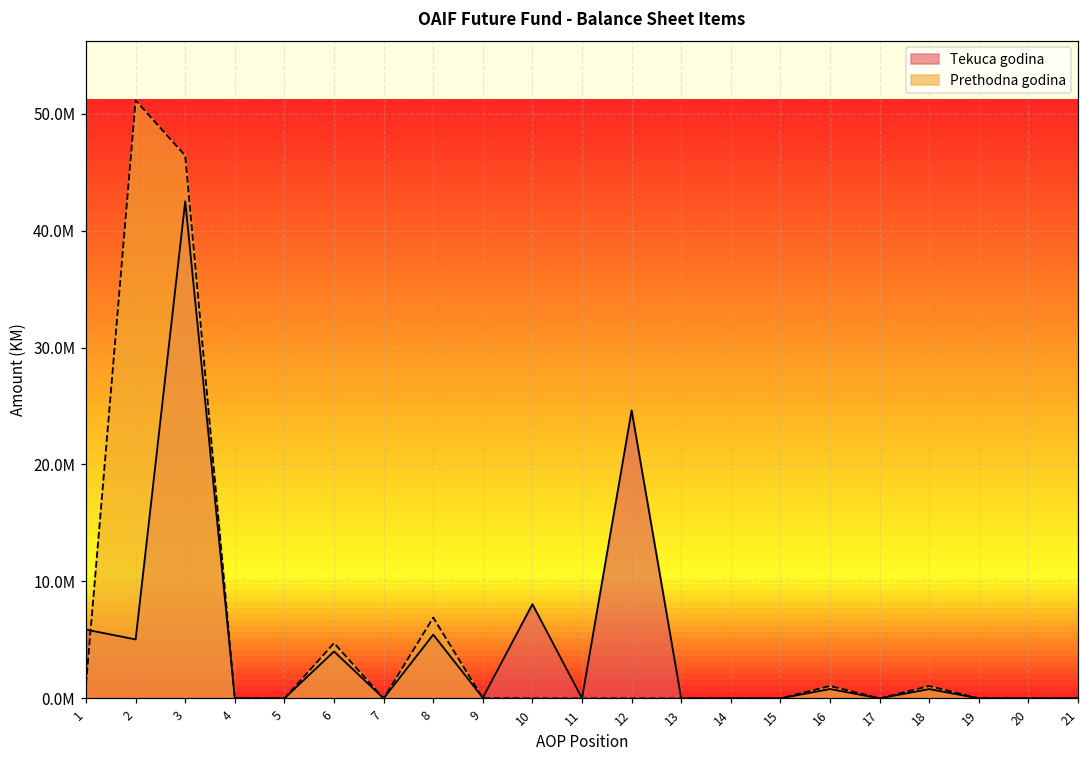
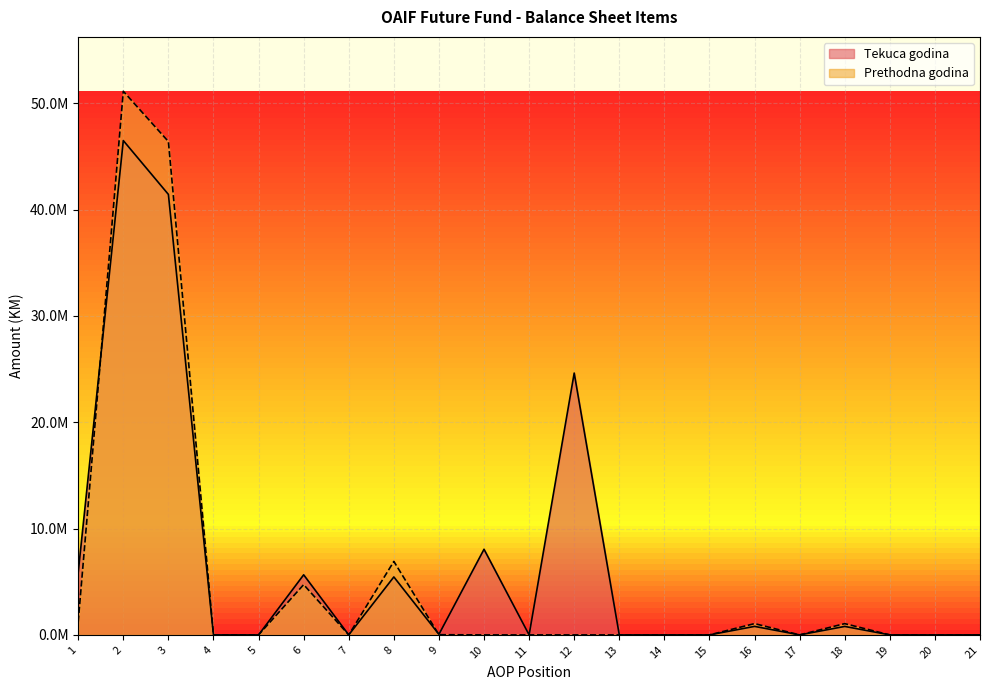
Tekuca godina, 2: 5000000 -> 46500000
Tekuca godina, 3: 42500000 -> 41400000
Tekuca godina, 6: 4000000 -> 5700000
